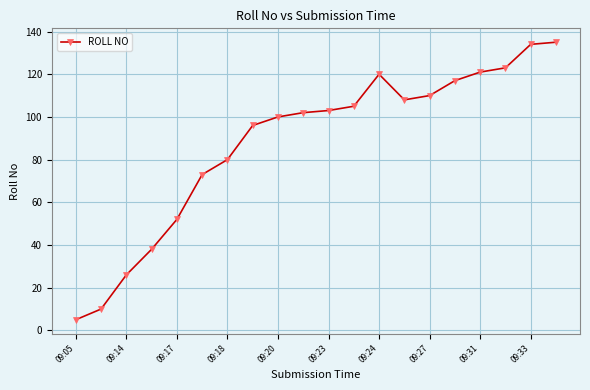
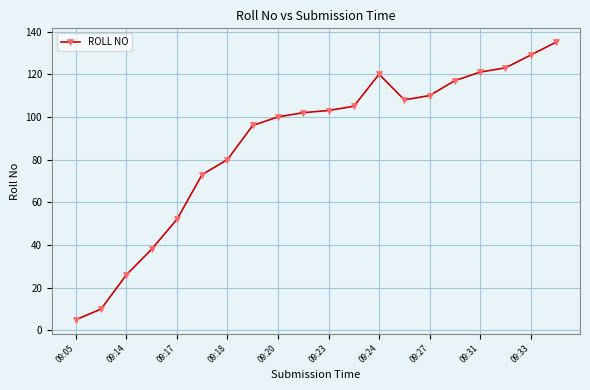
09:33: 134 -> 129
